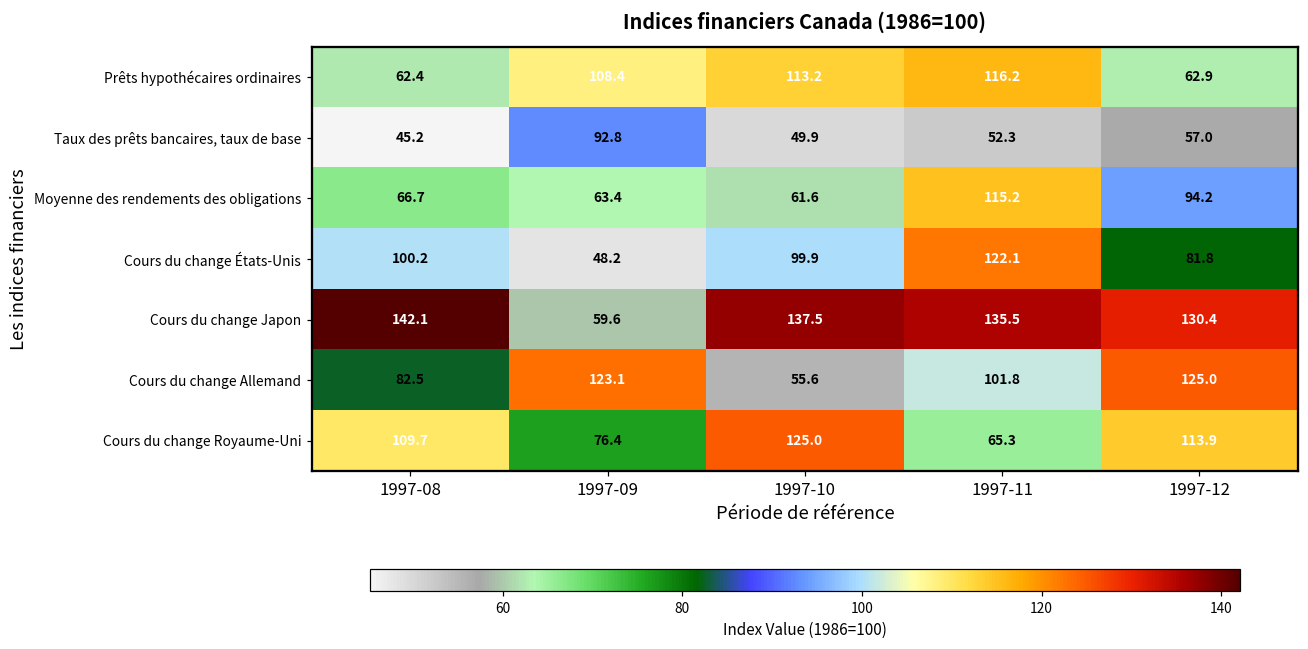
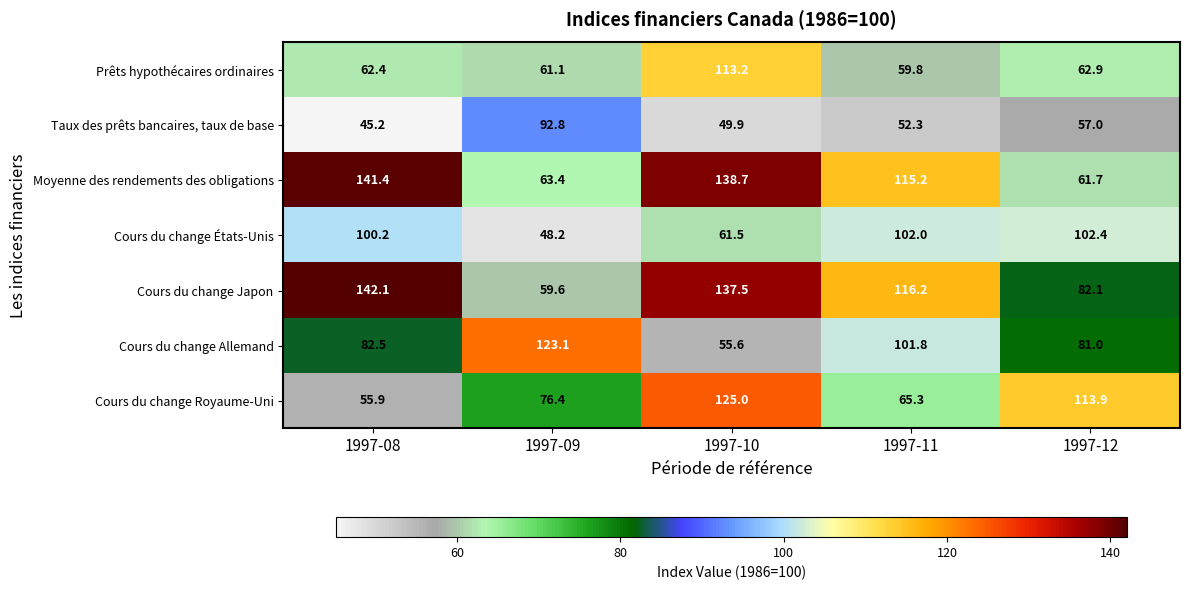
Prêts hypothécaires ordinaires, 1997-09: 108.4 -> 61.1
Prêts hypothécaires ordinaires, 1997-11: 116.2 -> 59.8
Moyenne des rendements des obligations, 1997-08: 66.7 -> 141.4
Moyenne des rendements des obligations, 1997-10: 61.6 -> 138.7
Moyenne des rendements des obligations, 1997-12: 94.2 -> 61.7
Cours du change États-Unis, 1997-10: 99.9 -> 61.5
Cours du change États-Unis, 1997-11: 122.1 -> 102.0
Cours du change États-Unis, 1997-12: 81.8 -> 102.4
Cours du change Japon, 1997-11: 135.5 -> 116.2
Cours du change Japon, 1997-12: 130.4 -> 82.1
Cours du change Allemand, 1997-12: 125.0 -> 81.0
Cours du change Royaume-Uni, 1997-08: 109.7 -> 55.9
